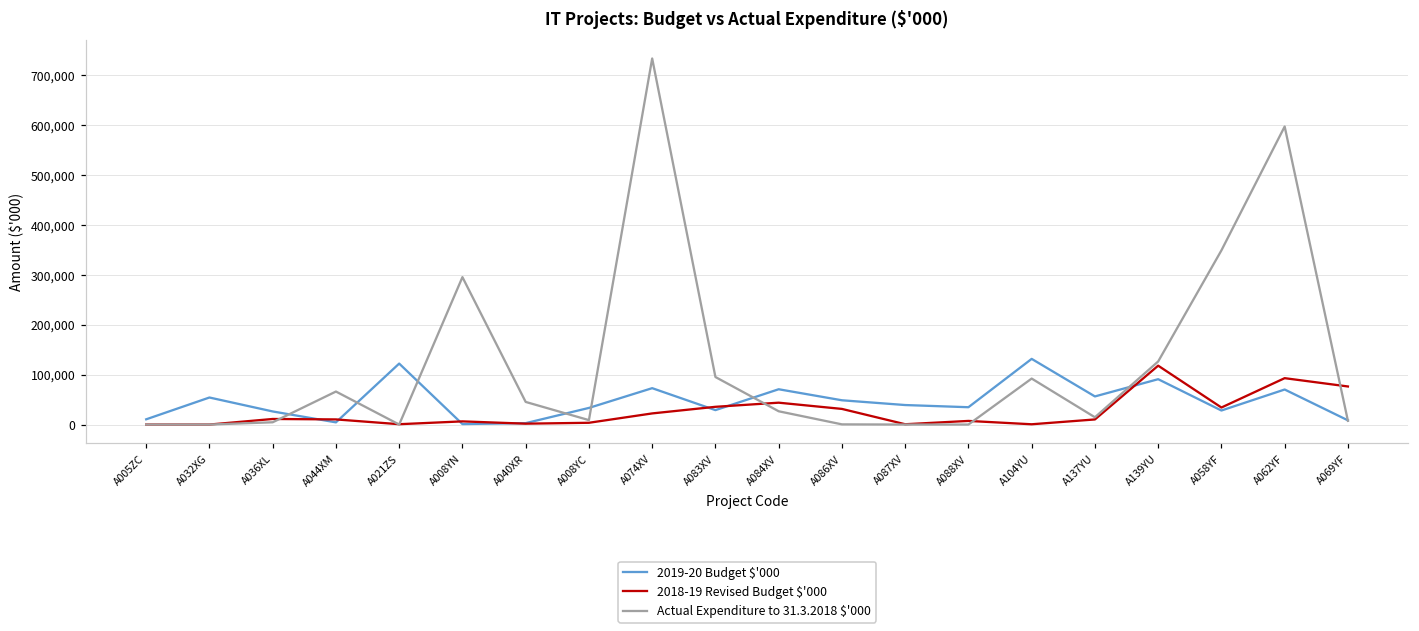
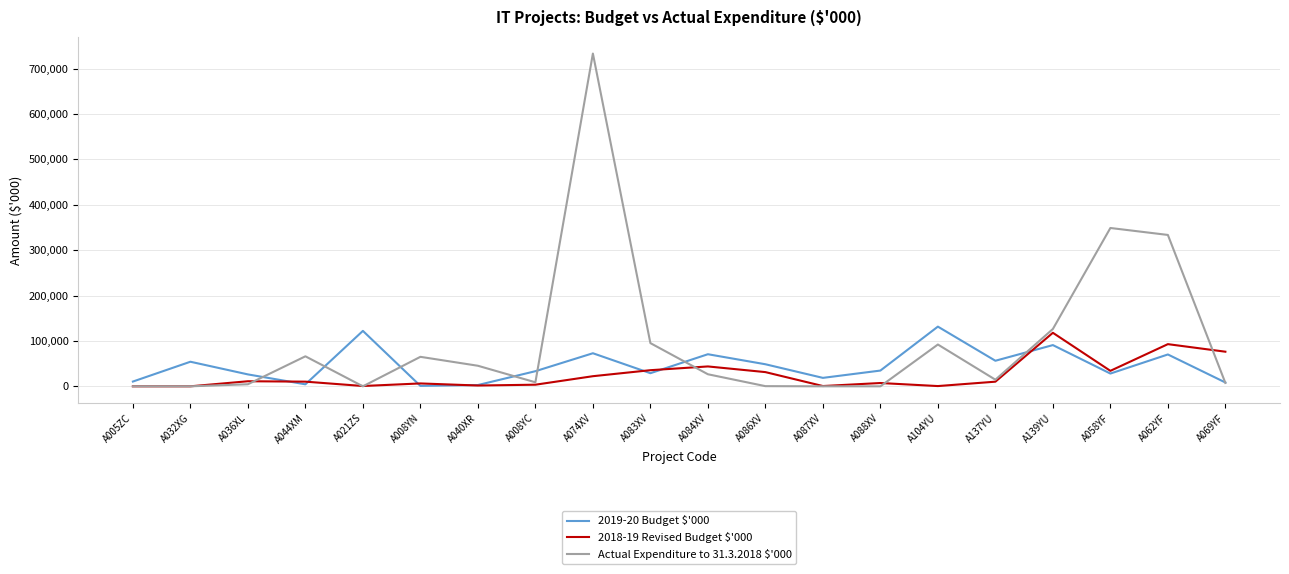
Actual Expenditure to 31.3.2018 $'000, A008YN: 300,000 -> 60,000
2019-20 Budget $'000, A087XV: 40,000 -> 20,000
Actual Expenditure to 31.3.2018 $'000, A062YF: 600,000 -> 330,000
